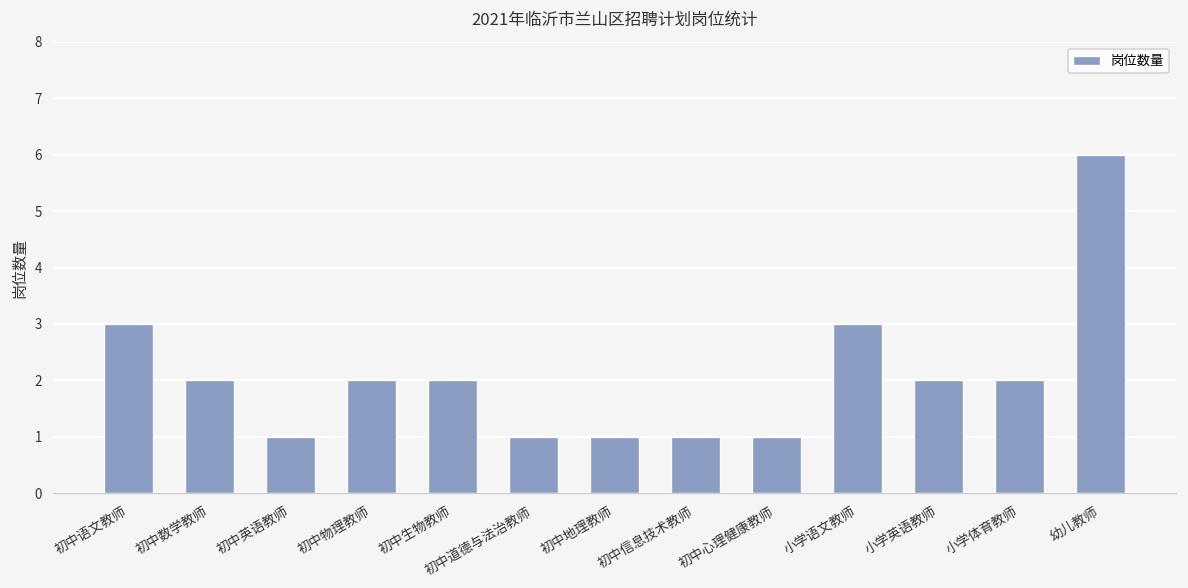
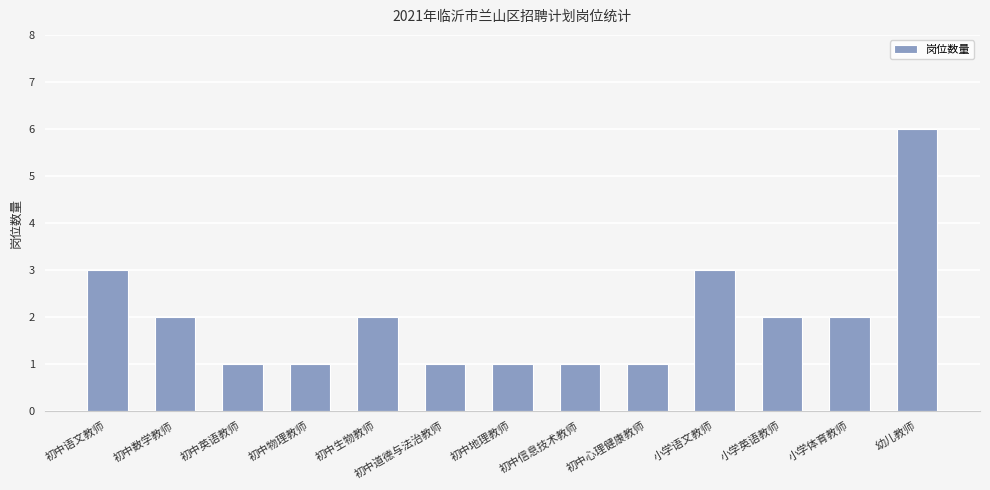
初中物理教师: 2 -> 1
